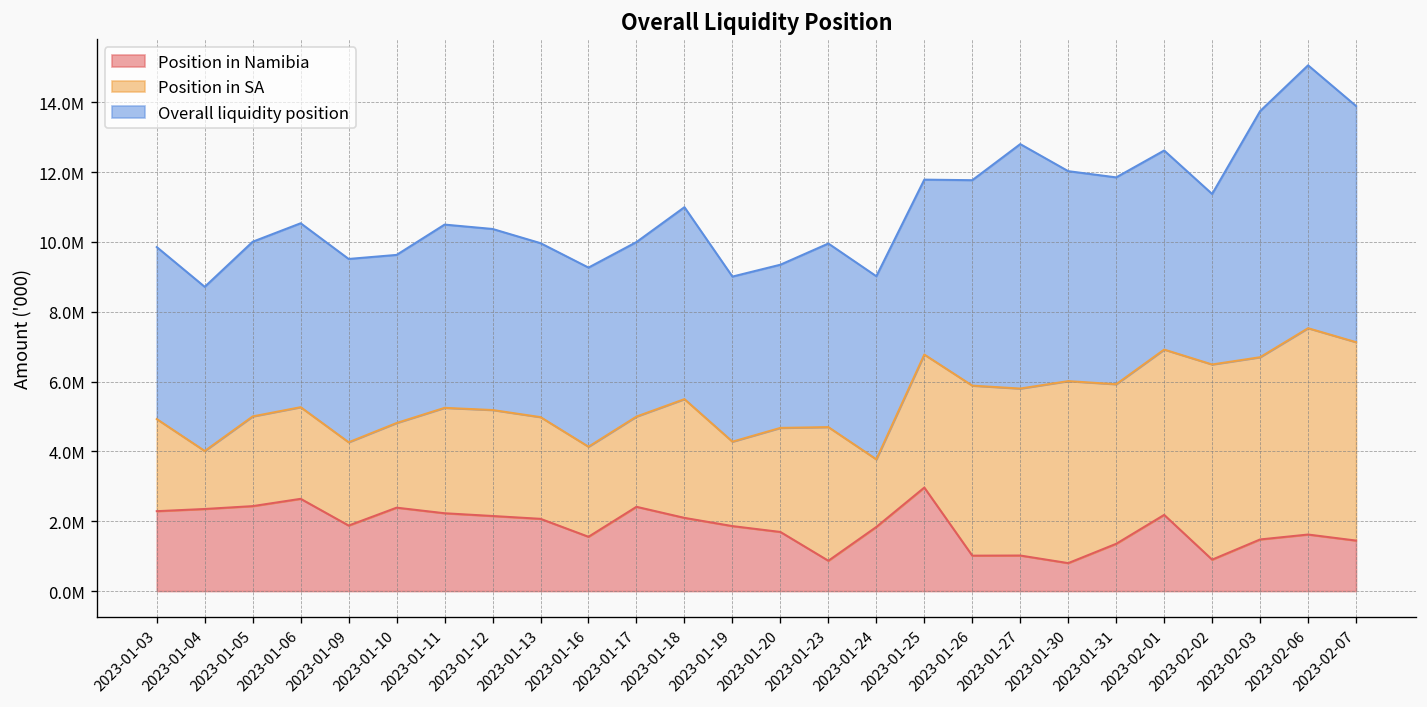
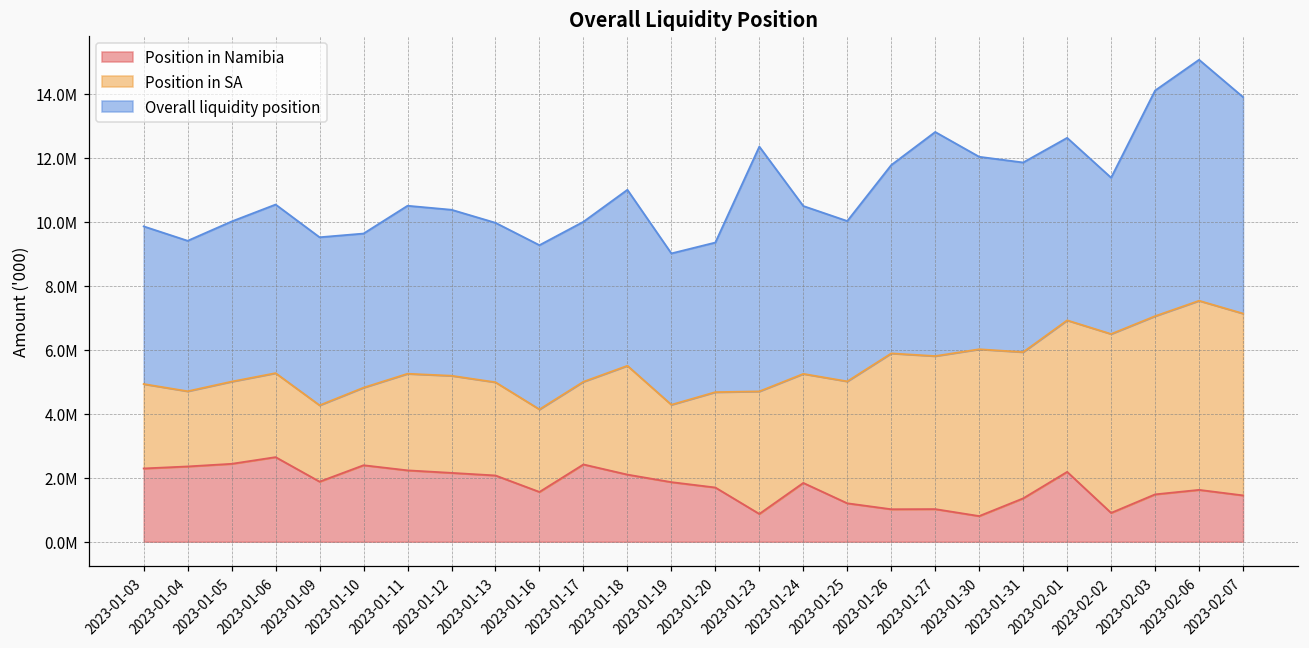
Position in SA, 2023-01-04: 1700000 -> 2300000
Overall liquidity position, 2023-01-23: 5300000 -> 7600000
Position in SA, 2023-01-24: 1900000 -> 3400000
Position in Namibia, 2023-01-25: 3000000 -> 1200000
Position in SA, 2023-02-03: 5200000 -> 5600000
